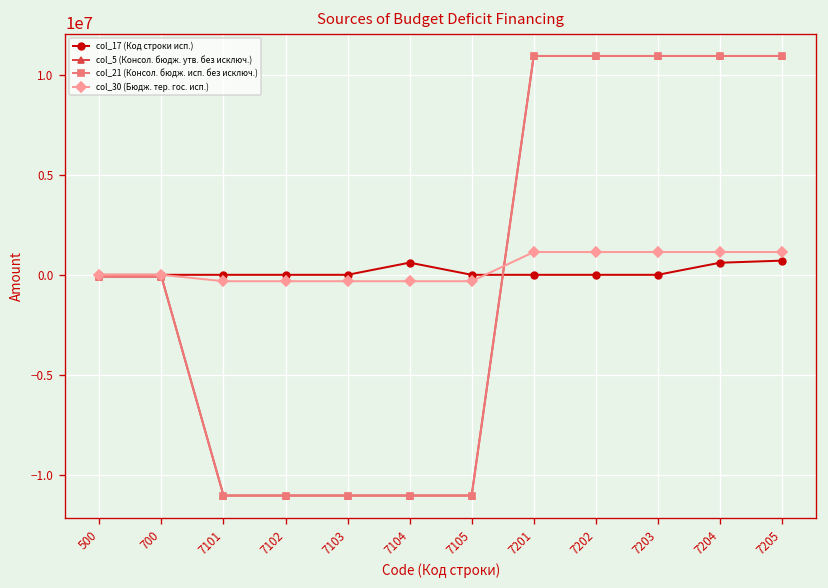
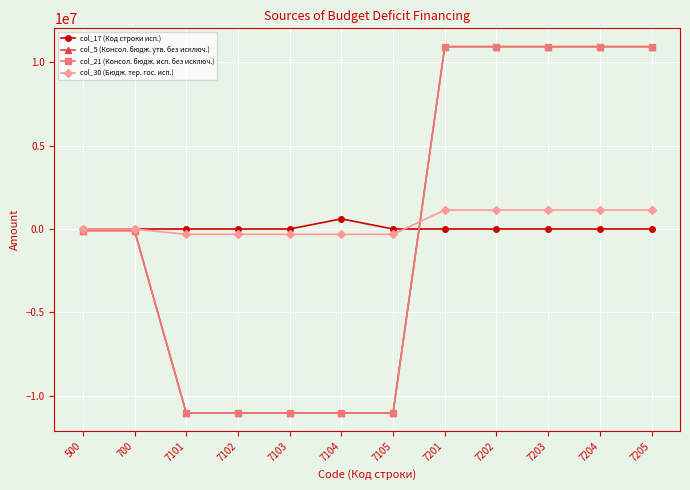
col_17 (Код строки исп.), 7204: 600000 -> 0
col_17 (Код строки исп.), 7205: 700000 -> 0
